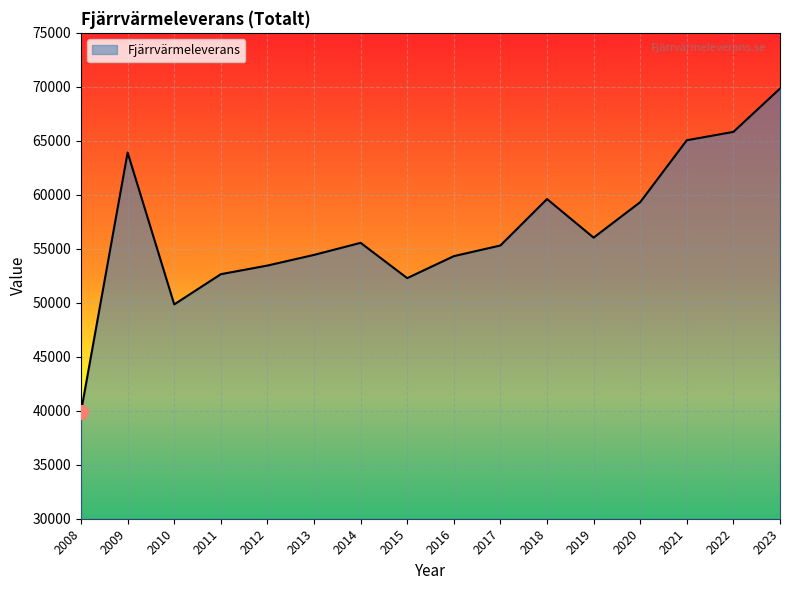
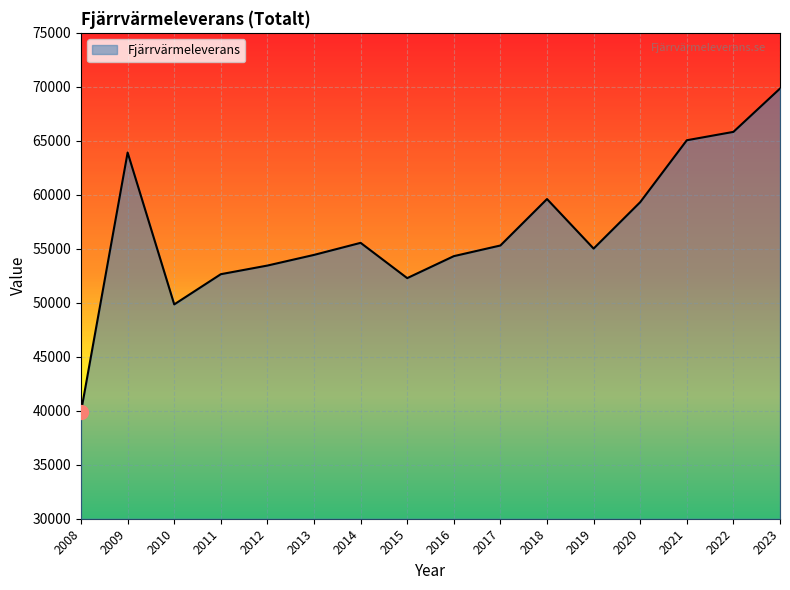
Fjärrvärmeleverans, 2019: 56000 -> 55000
